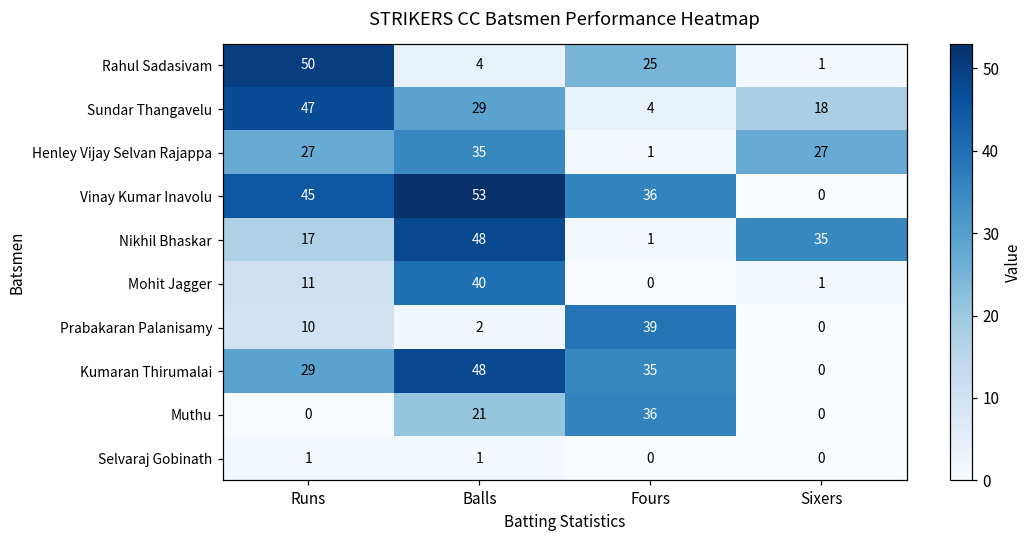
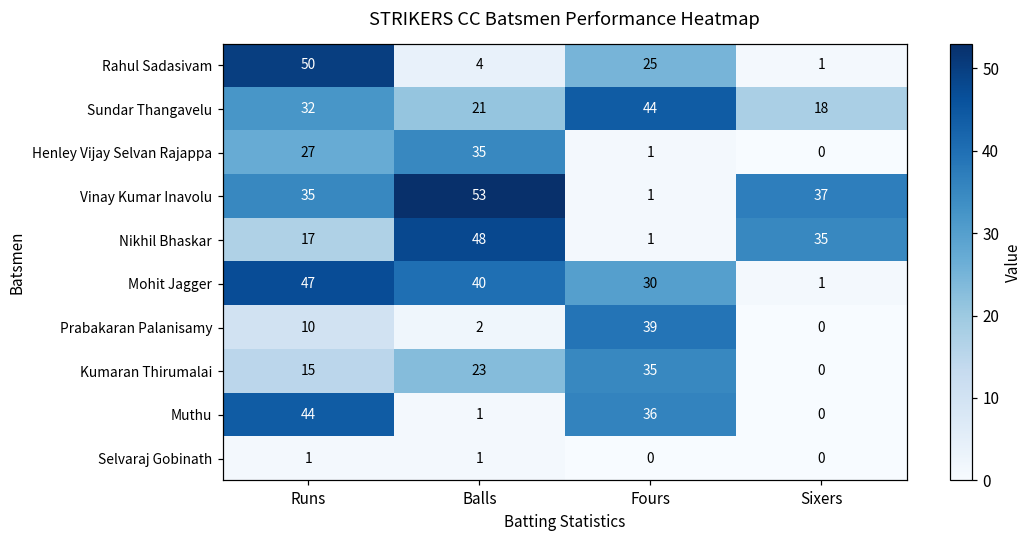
Sundar Thangavelu, Runs: 47 -> 32
Sundar Thangavelu, Balls: 29 -> 21
Sundar Thangavelu, Fours: 4 -> 44
Henley Vijay Selvan Rajappa, Sixers: 27 -> 0
Vinay Kumar Inavolu, Runs: 45 -> 35
Vinay Kumar Inavolu, Fours: 36 -> 1
Vinay Kumar Inavolu, Sixers: 0 -> 37
Mohit Jagger, Runs: 11 -> 47
Mohit Jagger, Fours: 0 -> 30
Kumaran Thirumalai, Runs: 29 -> 15
Kumaran Thirumalai, Balls: 48 -> 23
Muthu, Runs: 0 -> 44
Muthu, Balls: 21 -> 1
